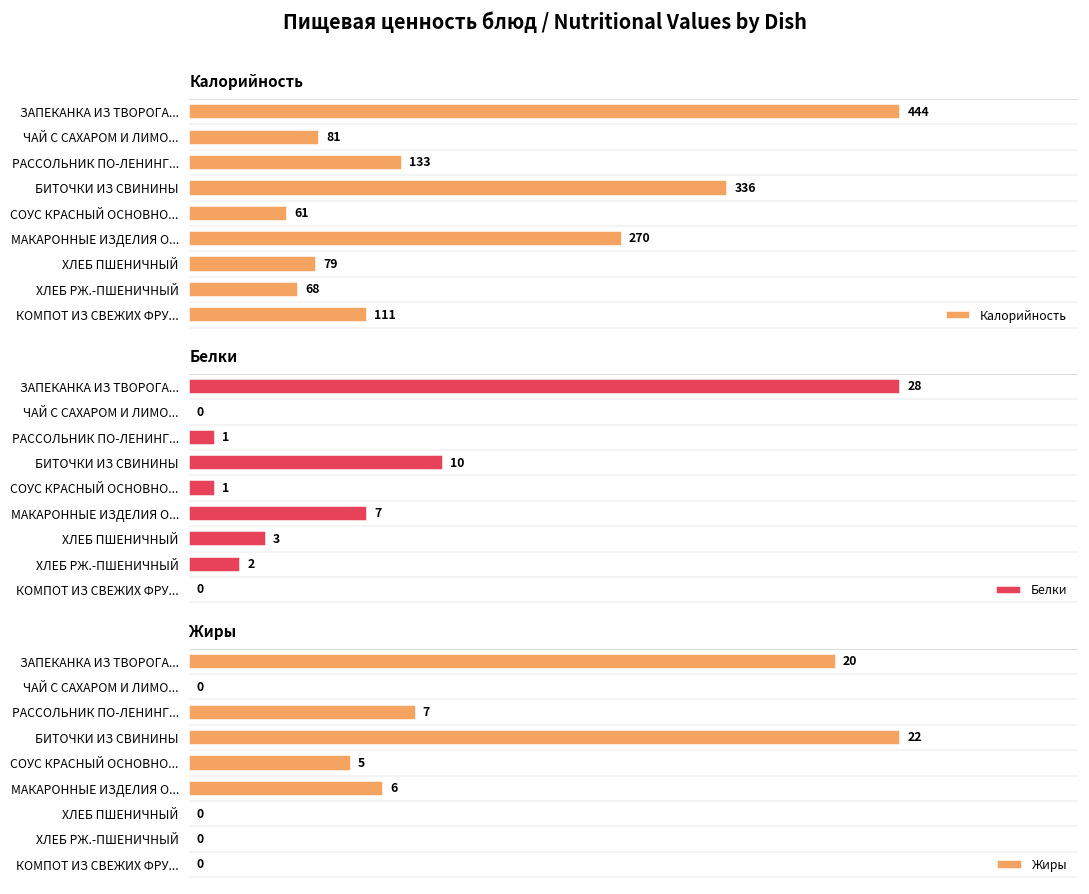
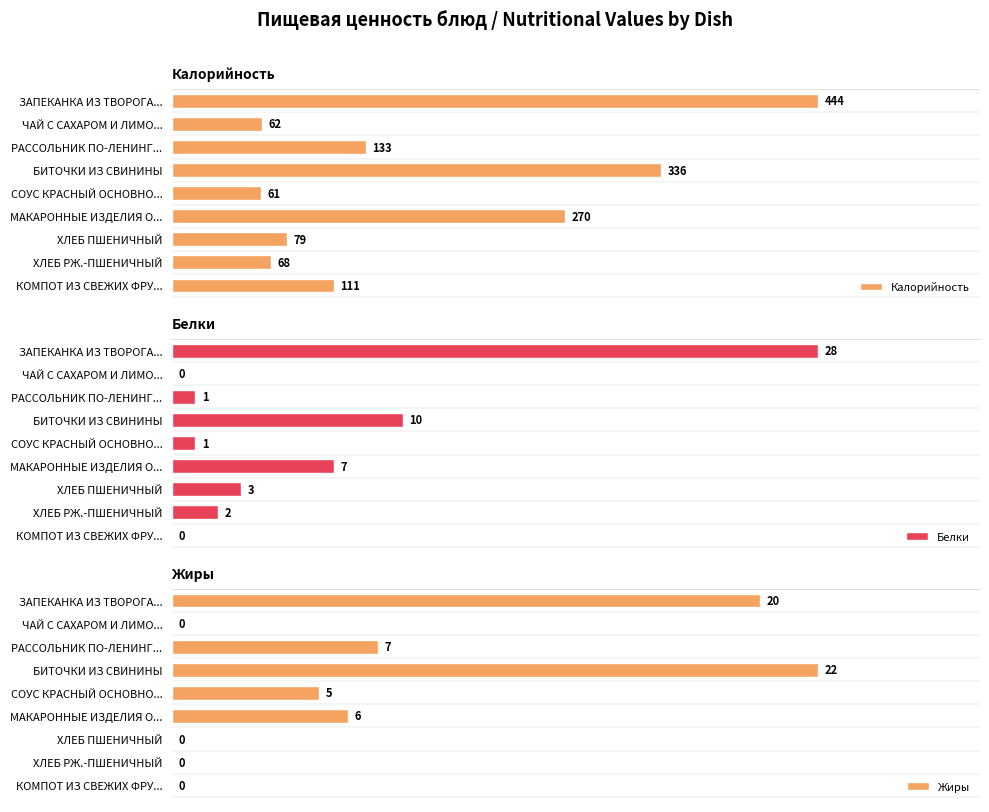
Калорийность, ЧАЙ С САХАРОМ И ЛИМО...: 81 -> 62
